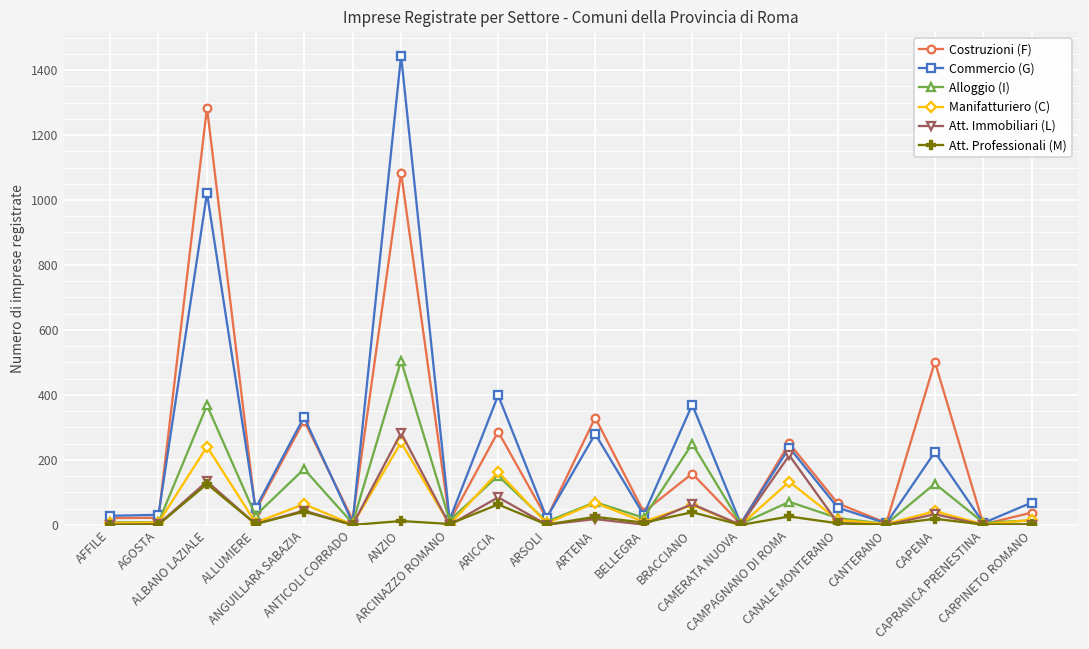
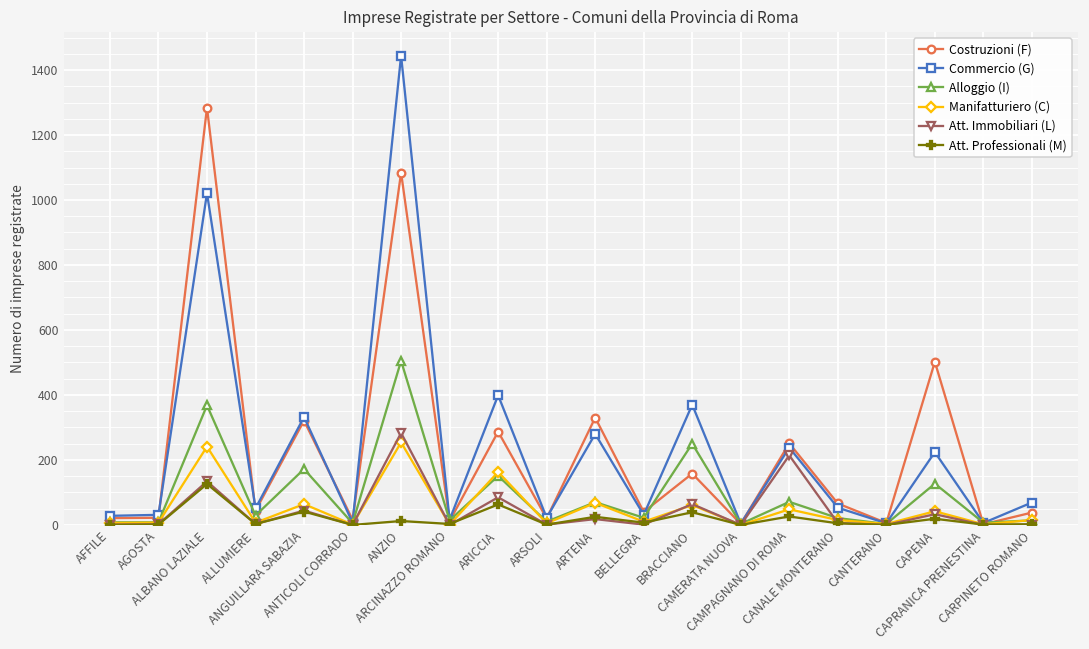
Manifatturiero (C), CAMPAGNANO DI ROMA: 130 -> 50
